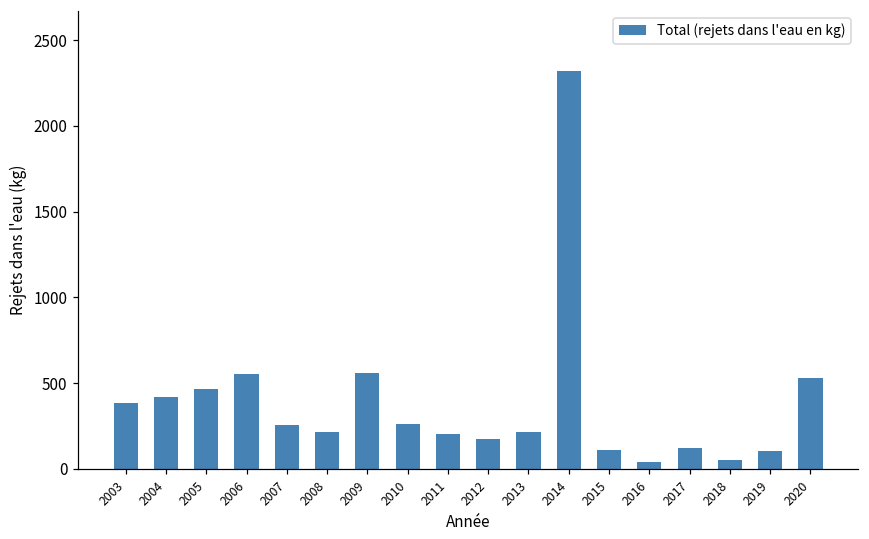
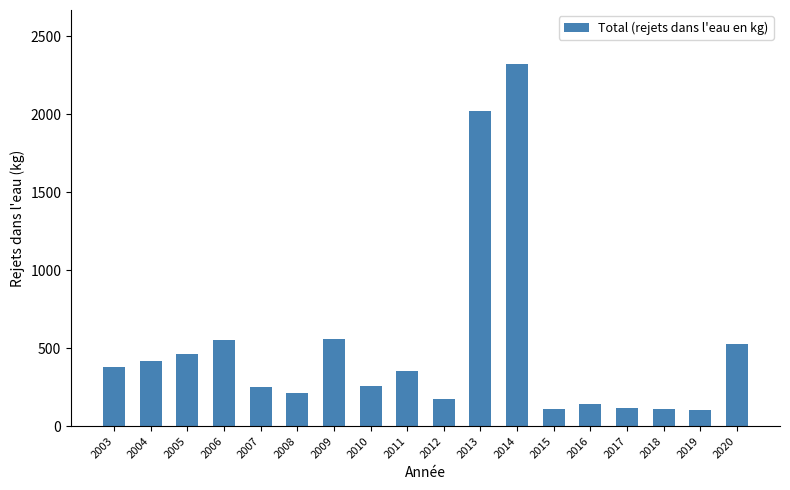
2011: 200 -> 350
2013: 210 -> 2020
2016: 40 -> 140
2018: 50 -> 110
